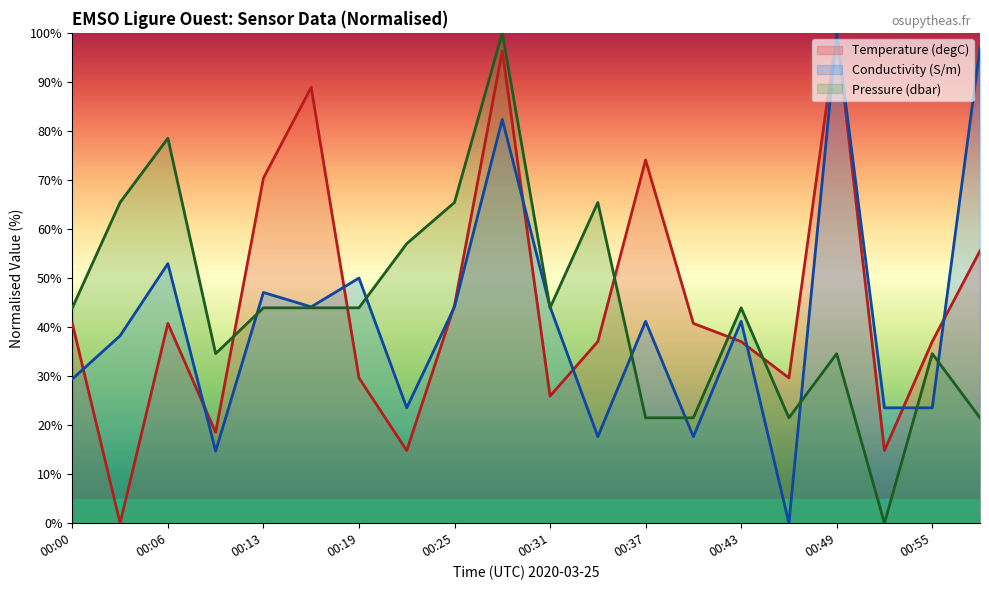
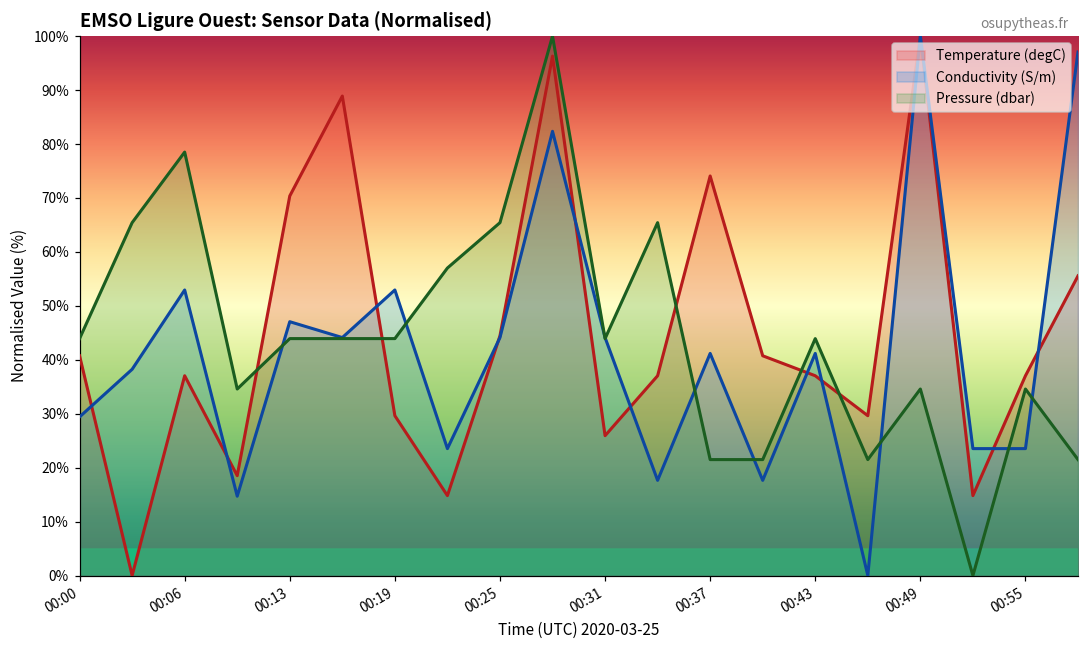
Temperature (degC), 00:06: 41% -> 37%
Conductivity (S/m), 00:19: 50% -> 53%
